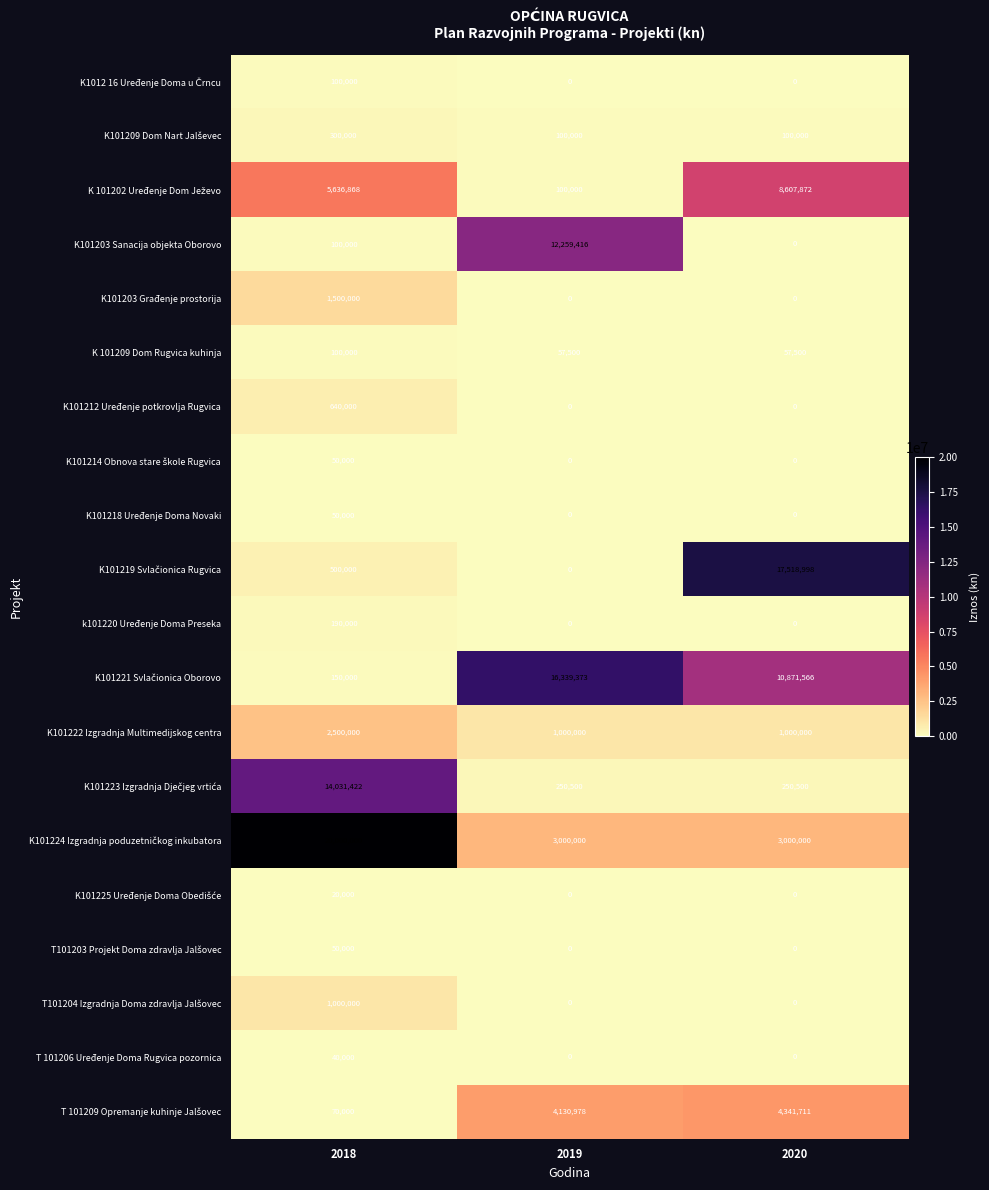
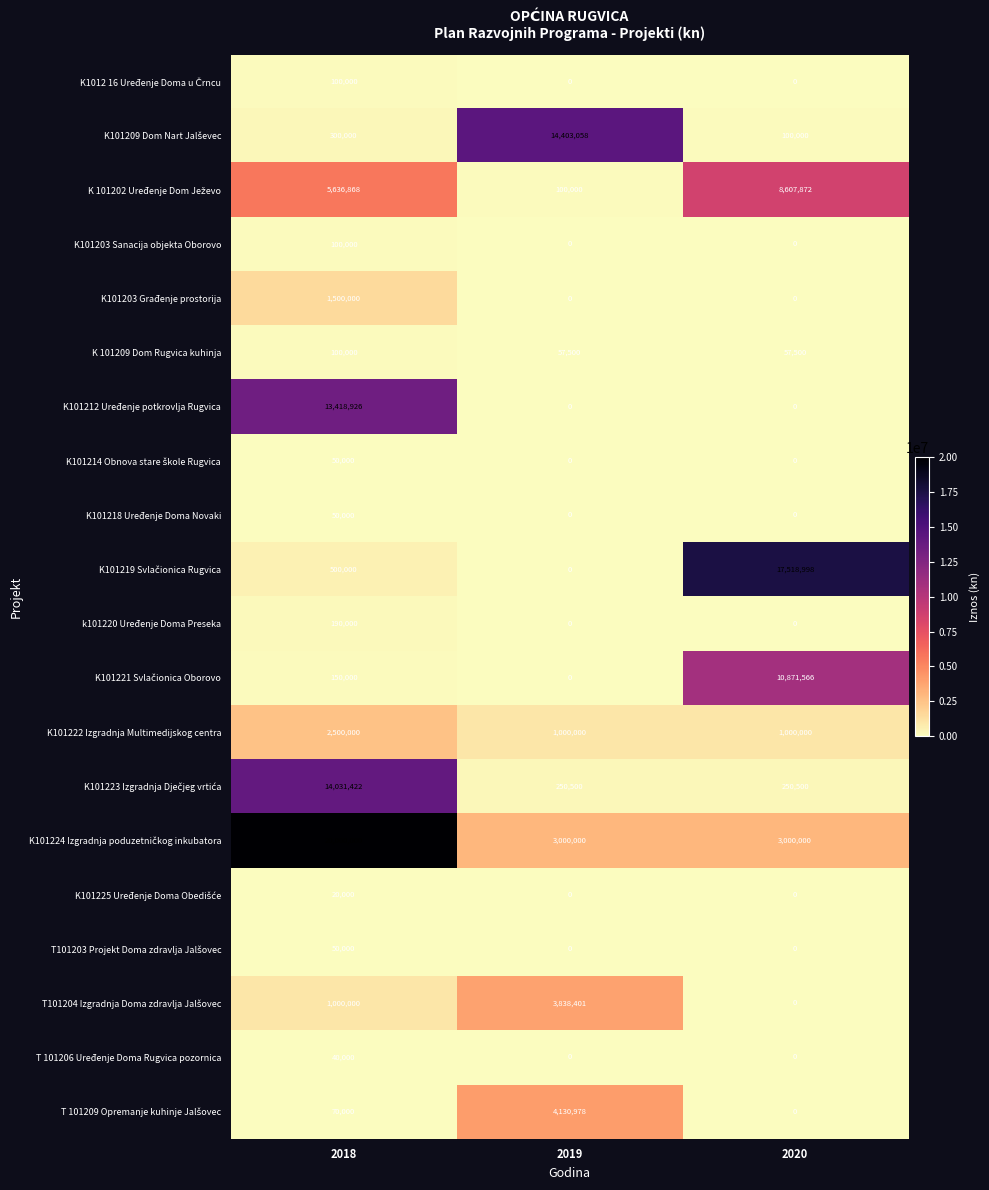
K101209 Dom Nart Jalševec, 2019: 100,000 -> 14,403,058
K101203 Sanacija objekta Oborovo, 2019: 12,259,416 -> 0
K101212 Uređenje potkrovlja Rugvica, 2018: 640,000 -> 13,418,926
K101221 Svlačionica Oborovo, 2019: 16,339,373 -> 0
T101204 Izgradnja Doma zdravlja Jalšovec, 2019: 0 -> 3,838,401
T 101209 Opremanje kuhinje Jalšovec, 2020: 4,341,711 -> 0
